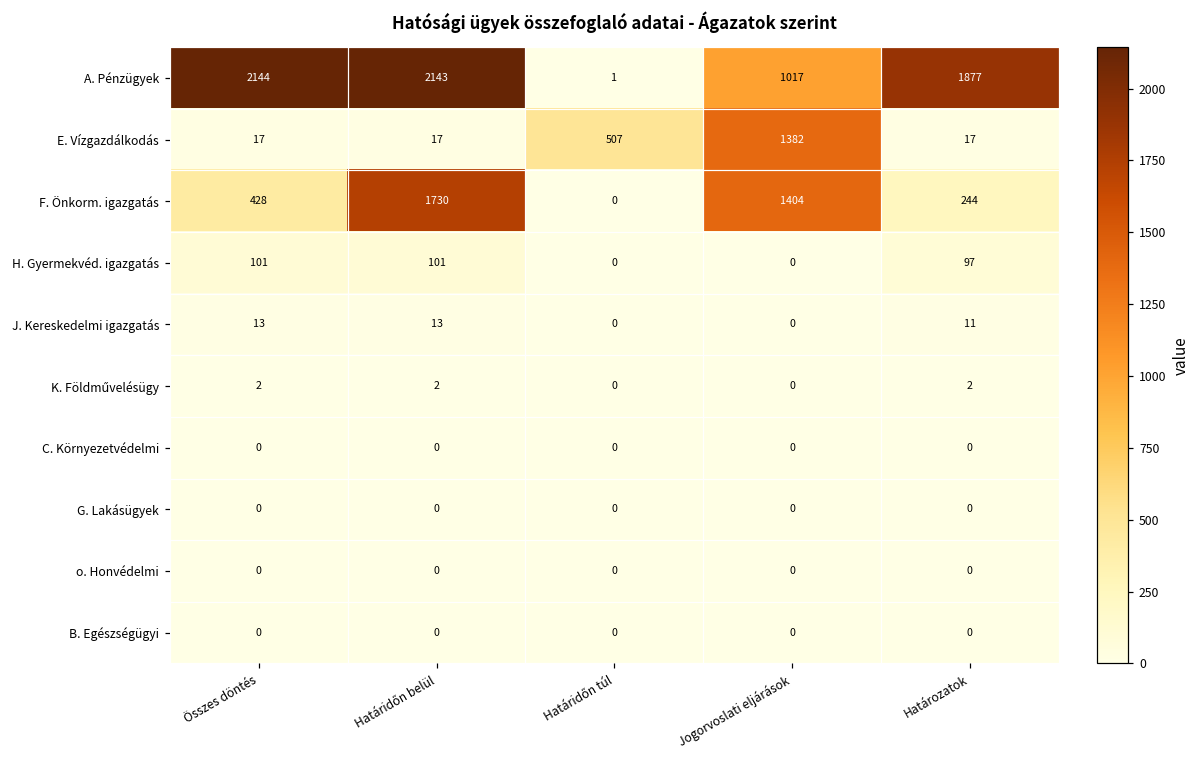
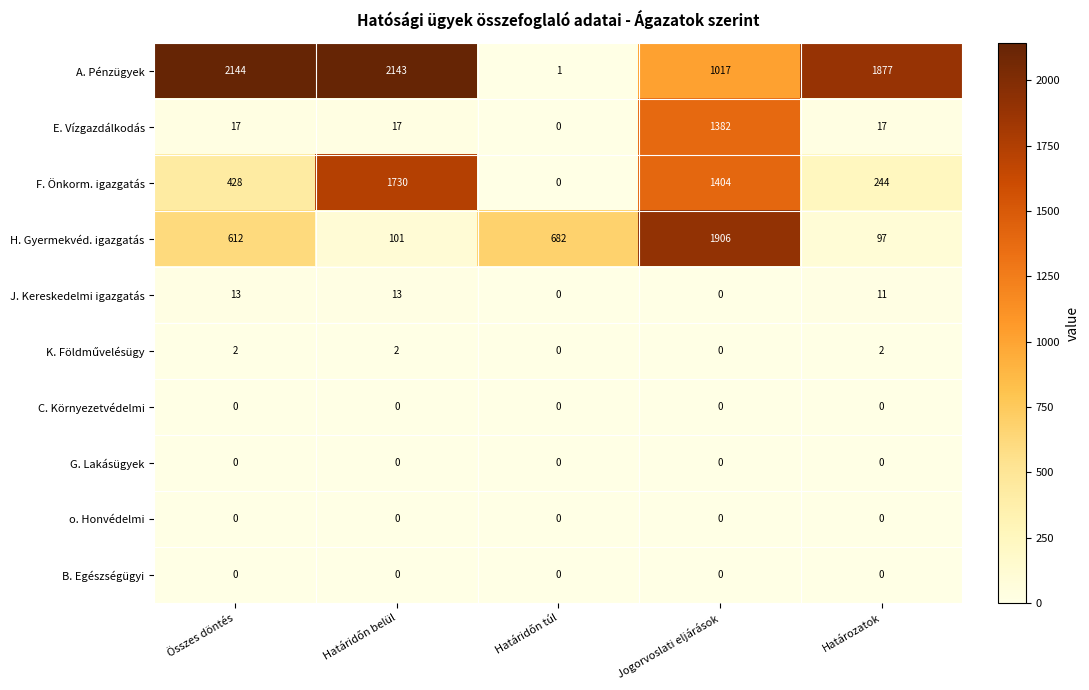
E. Vízgazdálkodás, Határidőn túl: 507 -> 0
H. Gyermekvéd. igazgatás, Összes döntés: 101 -> 612
H. Gyermekvéd. igazgatás, Határidőn túl: 0 -> 682
H. Gyermekvéd. igazgatás, Jogorvoslati eljárások: 0 -> 1906
